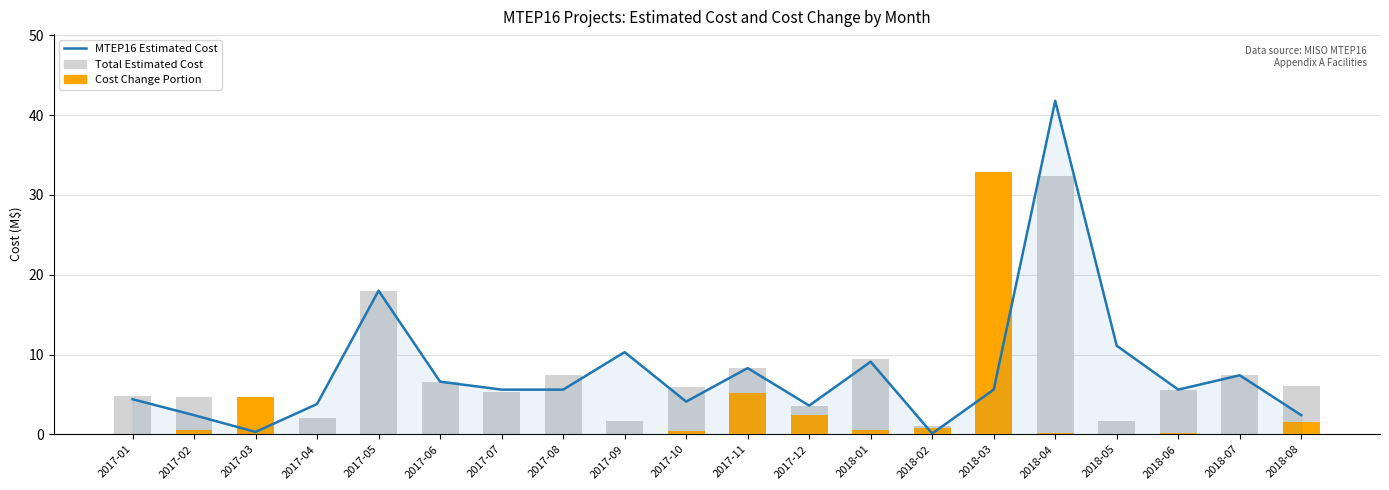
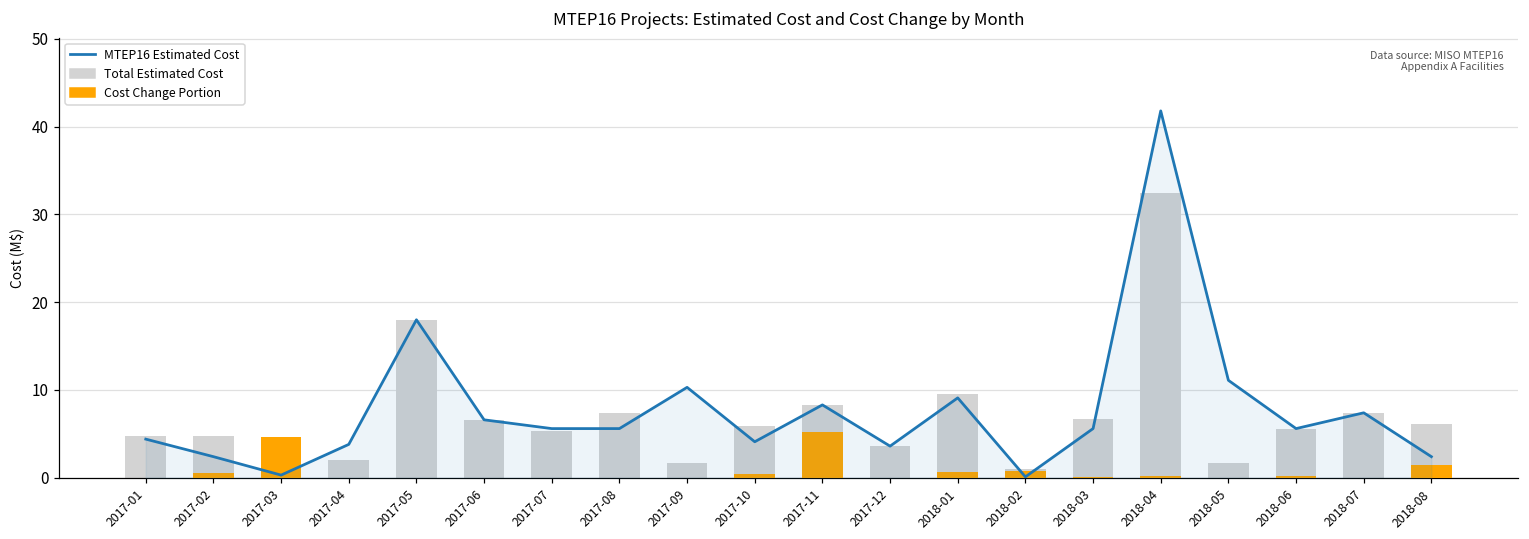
Cost Change Portion, 2017-12: 2 -> 0
Cost Change Portion, 2018-03: 33 -> 0
